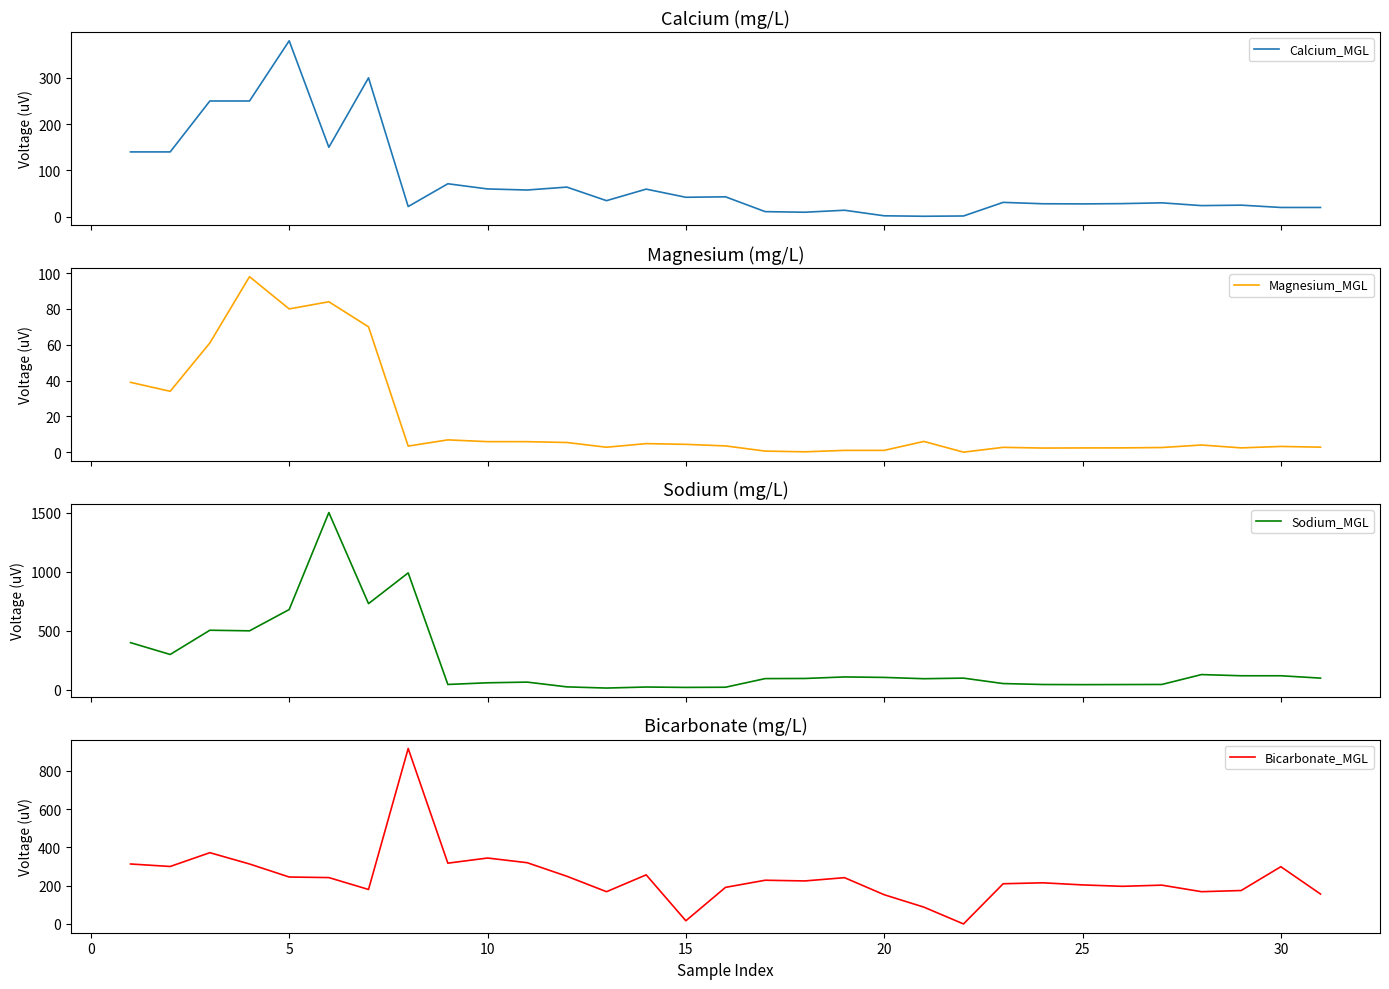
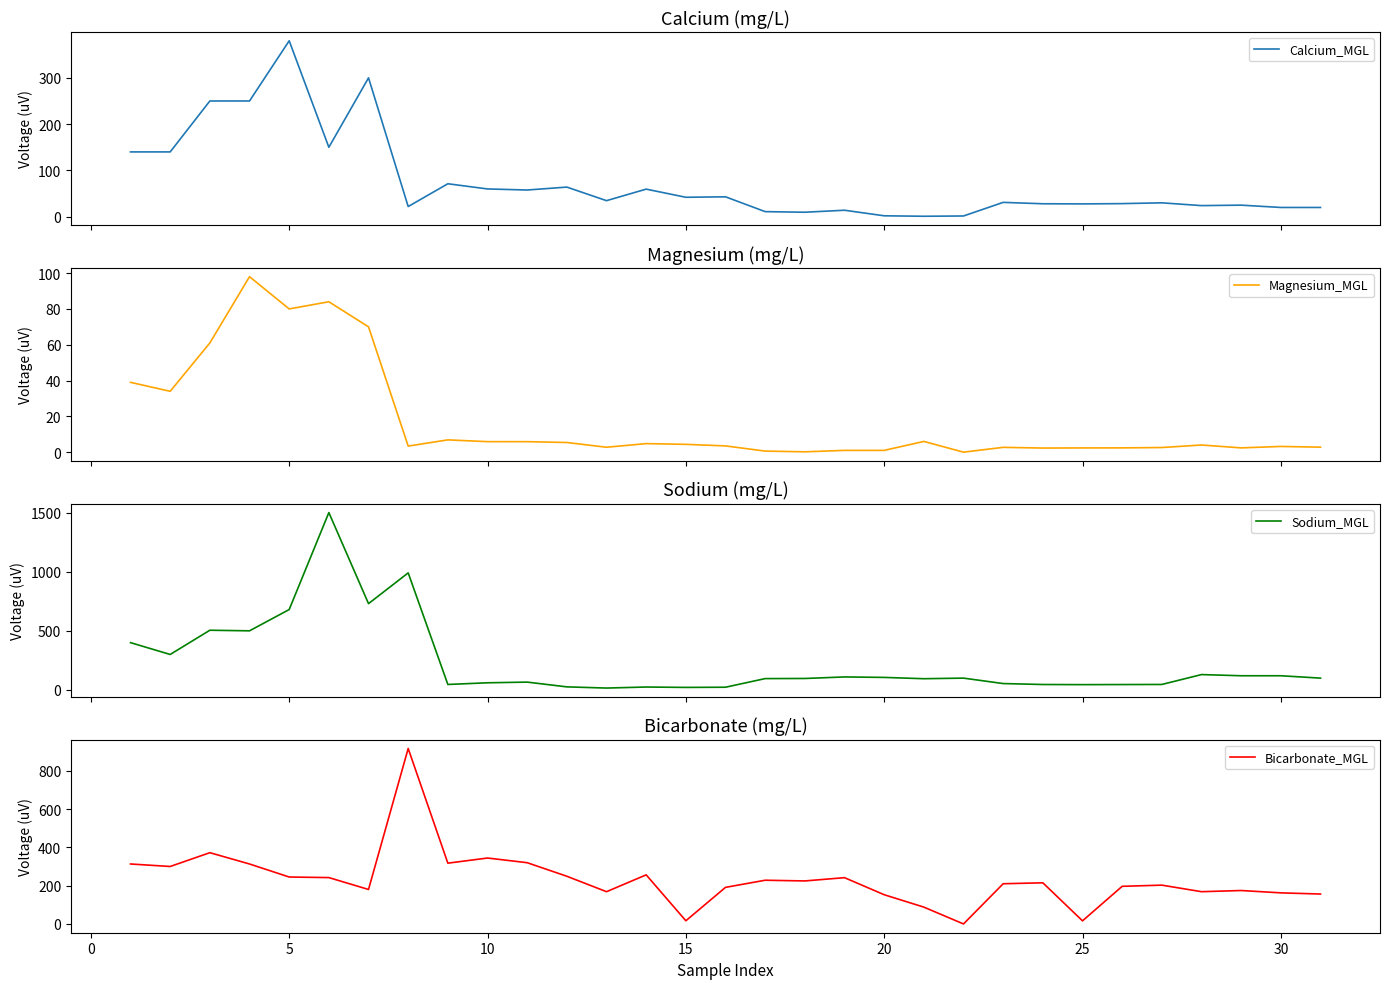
Bicarbonate (mg/L), 25: 200 -> 20
Bicarbonate (mg/L), 30: 300 -> 160
